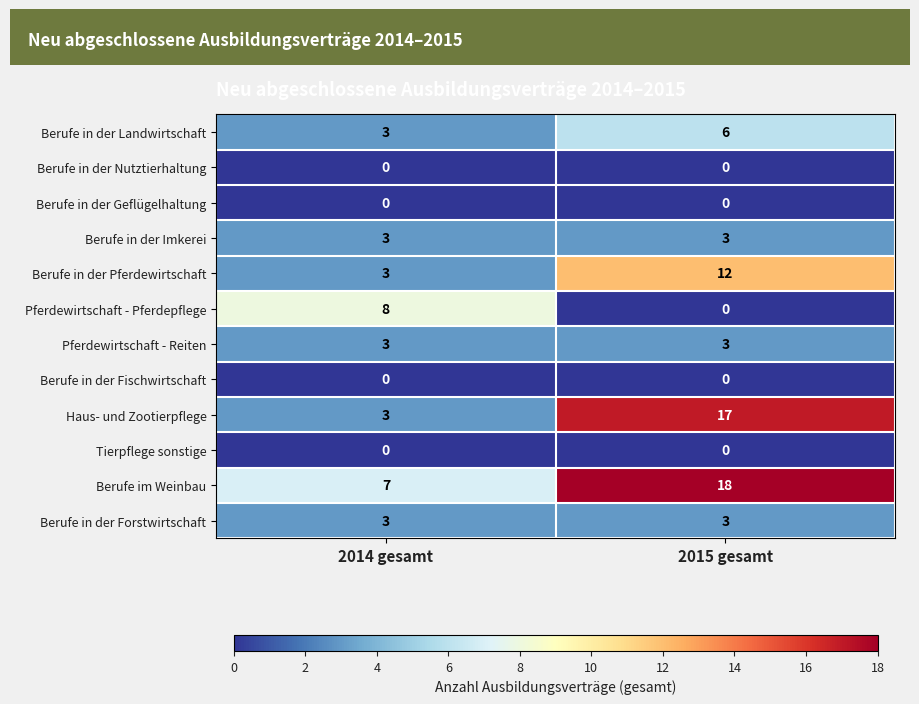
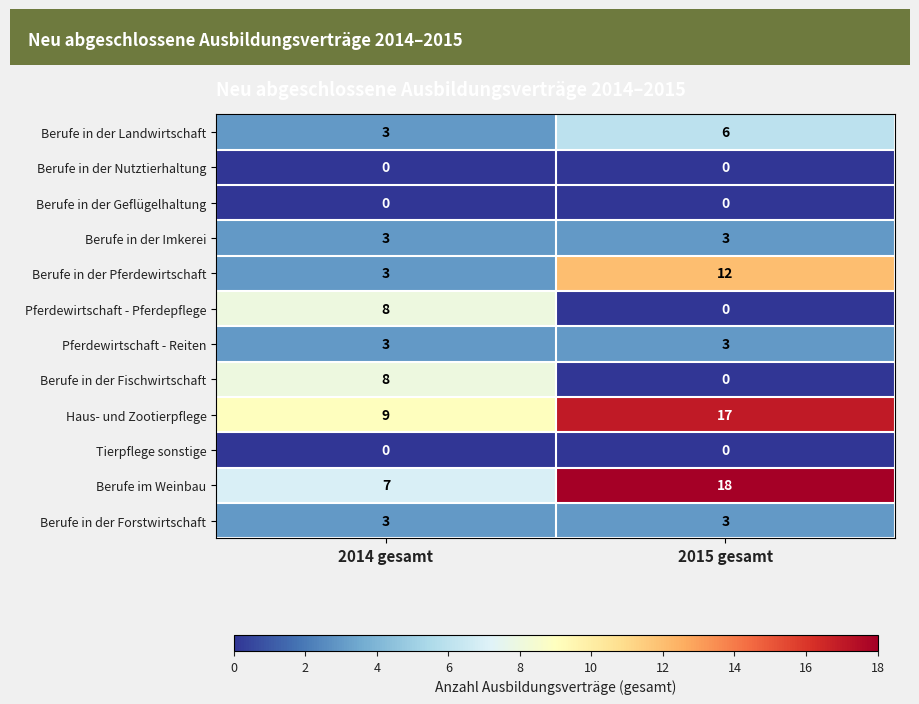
Berufe in der Fischwirtschaft, 2014 gesamt: 0 -> 8
Haus- und Zootierpflege, 2014 gesamt: 3 -> 9
